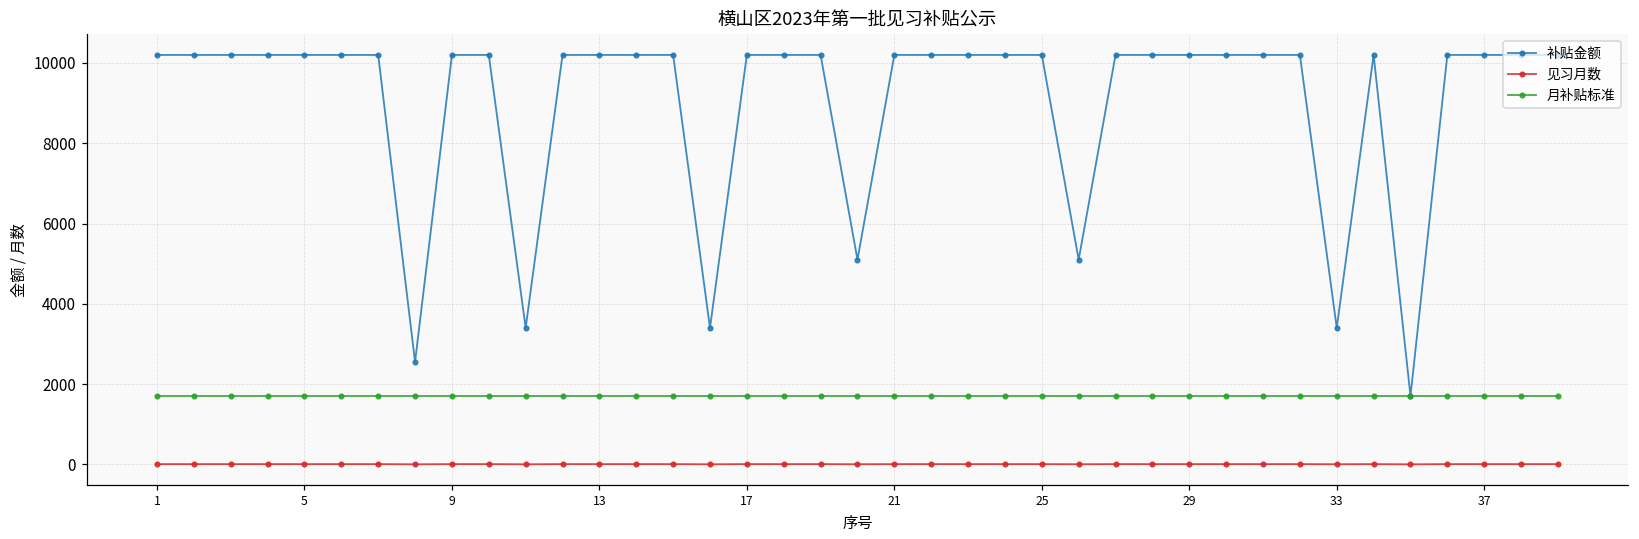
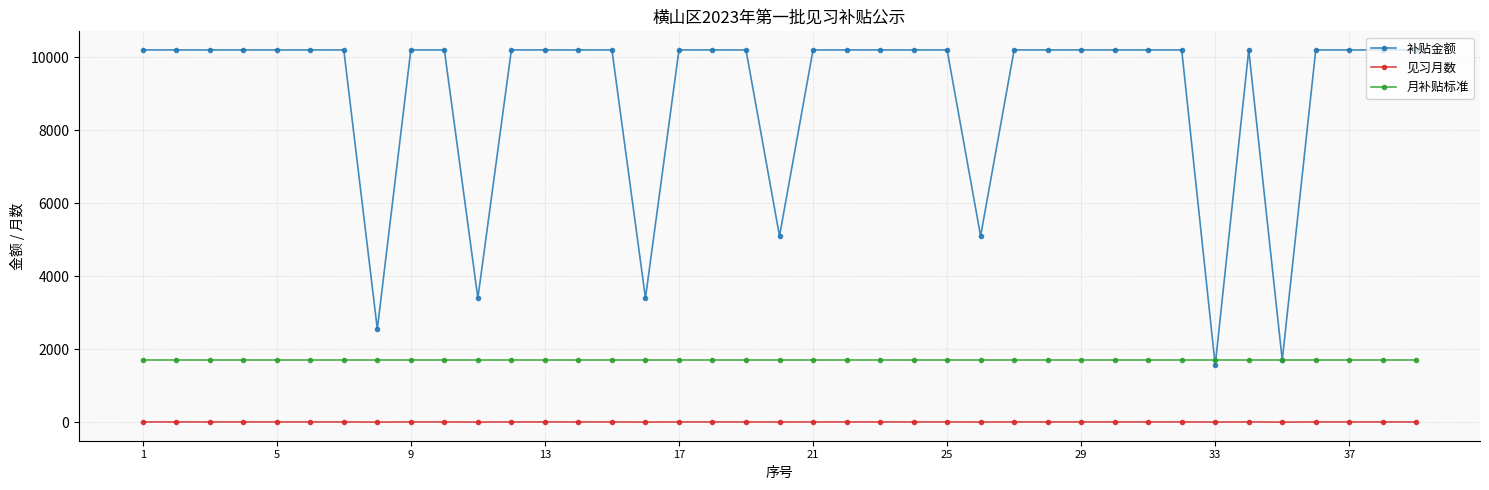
补贴金额, 33: 3400 -> 1600
